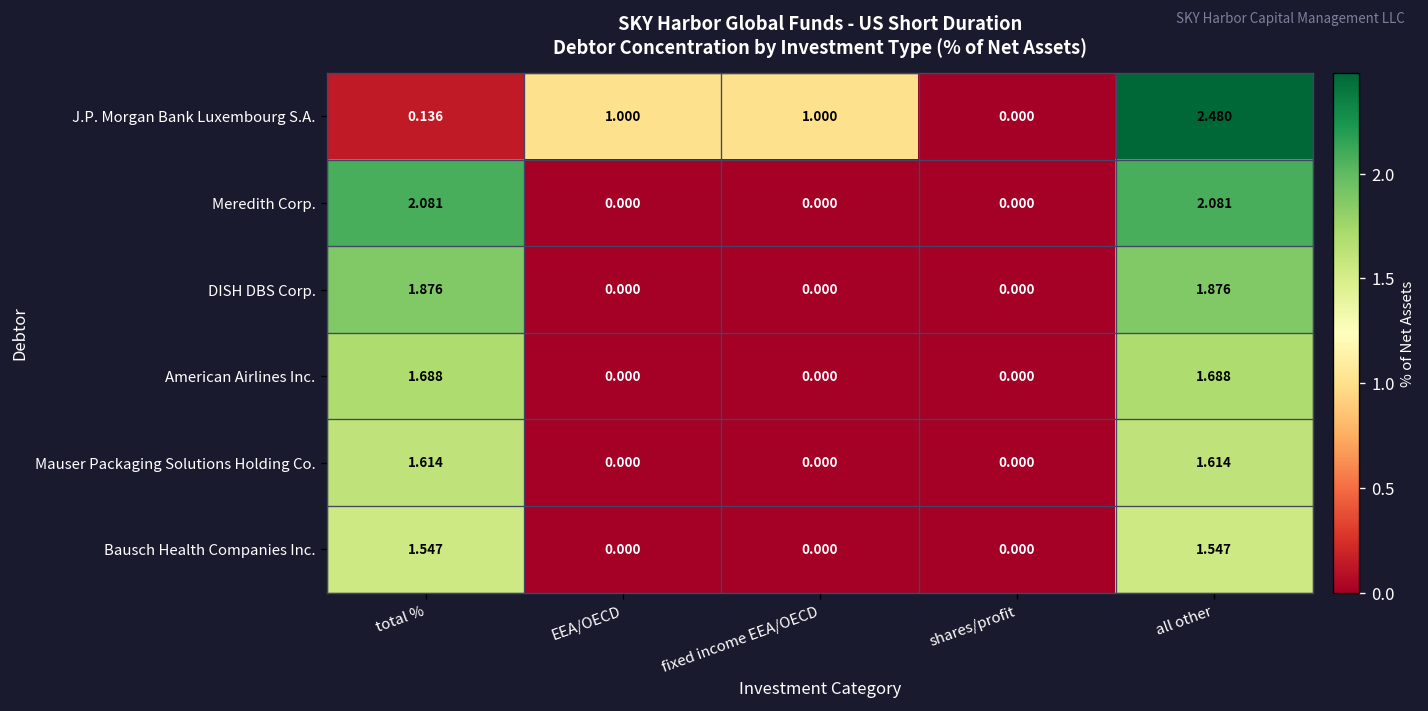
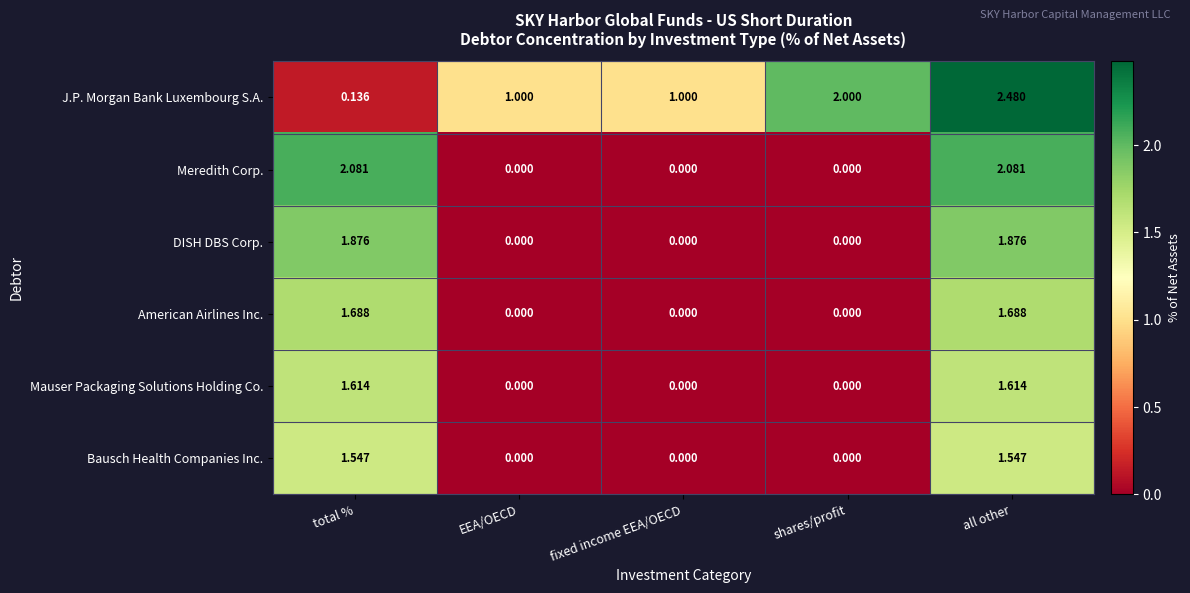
J.P. Morgan Bank Luxembourg S.A., shares/profit: 0.000 -> 2.000
